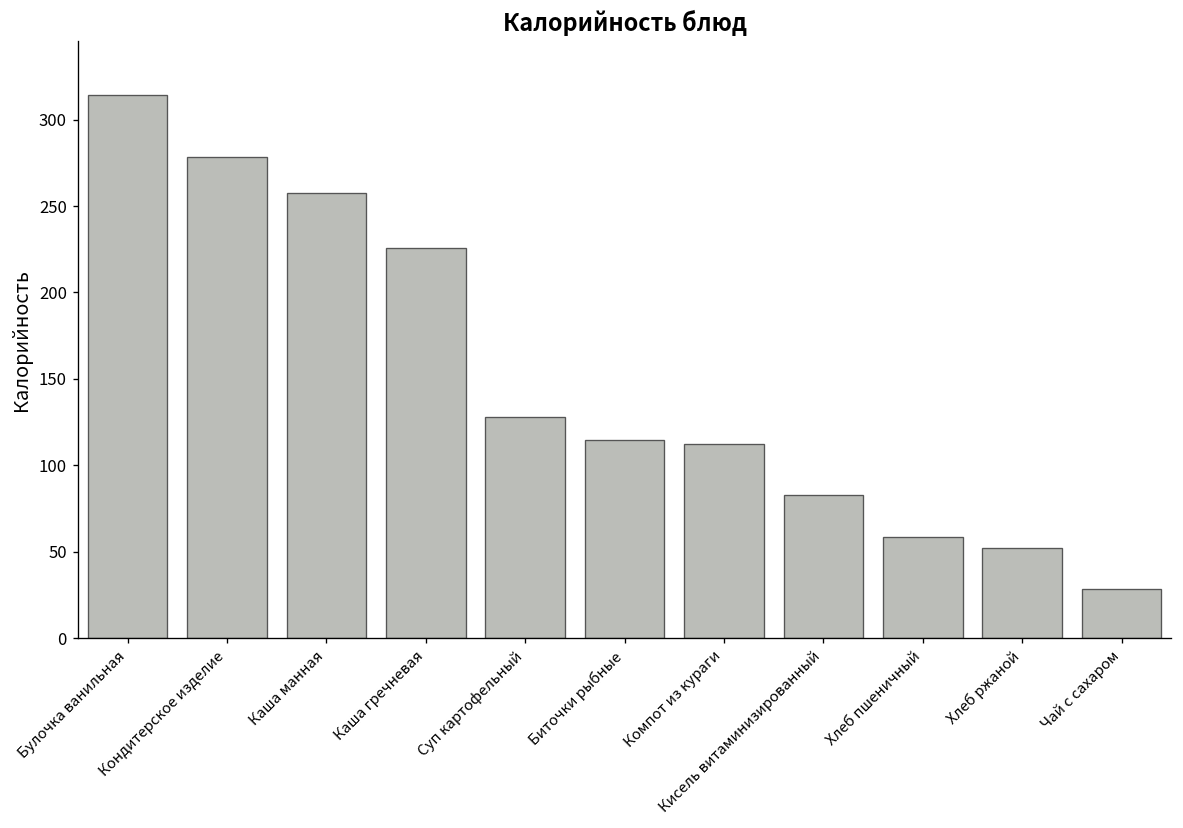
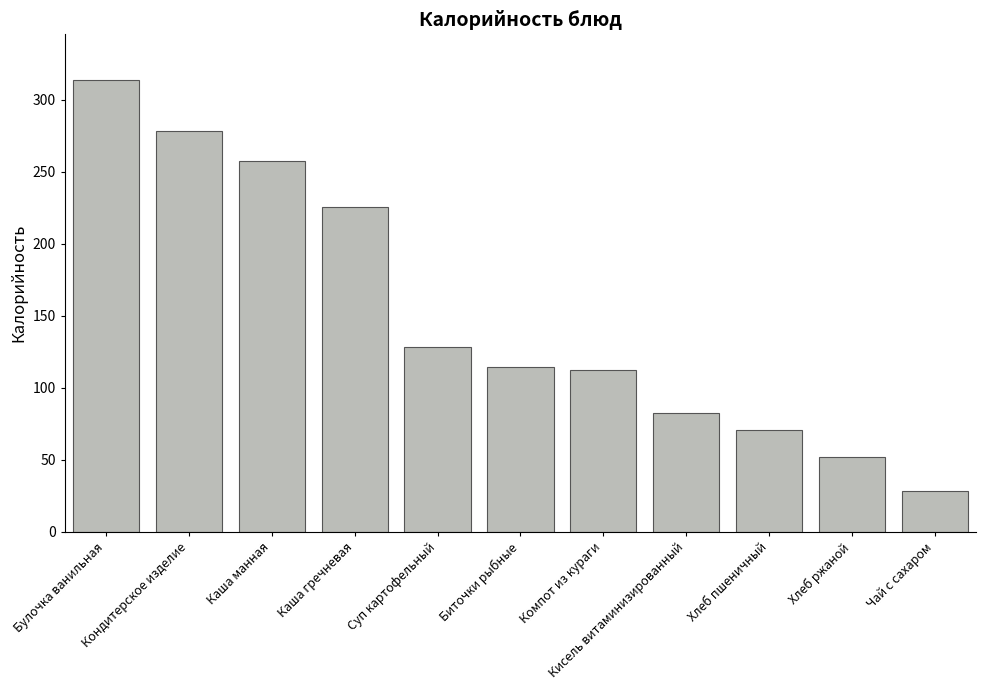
Хлеб пшеничный: 59 -> 71
